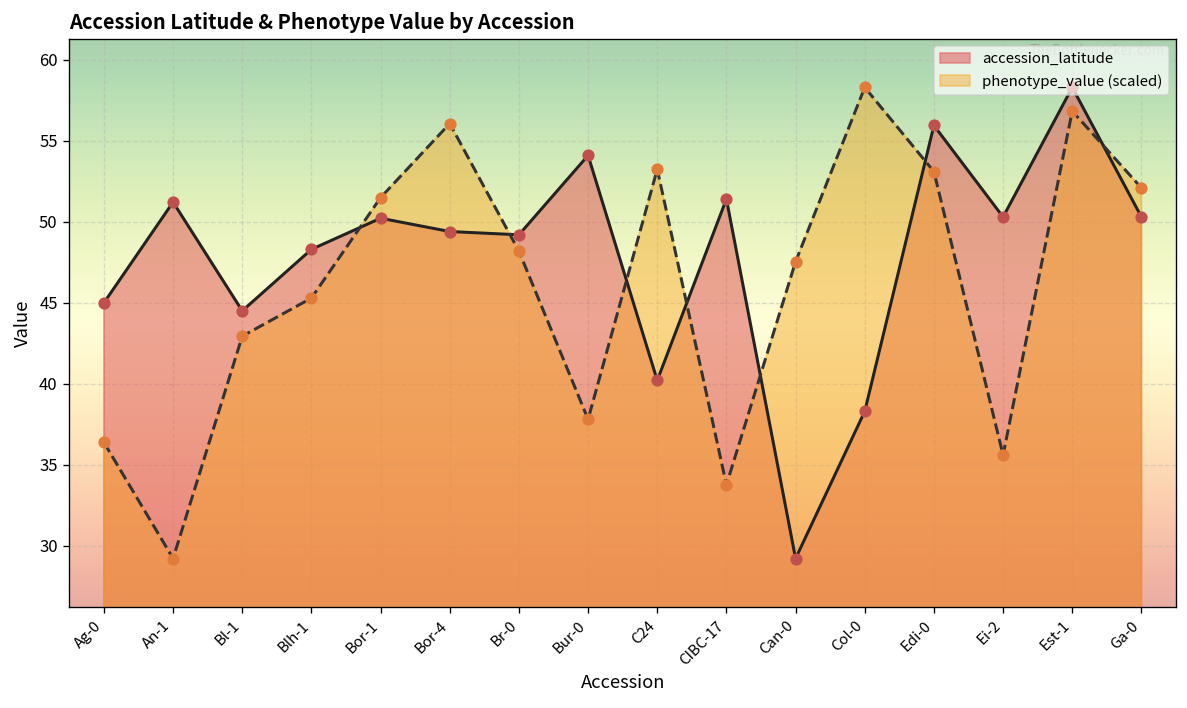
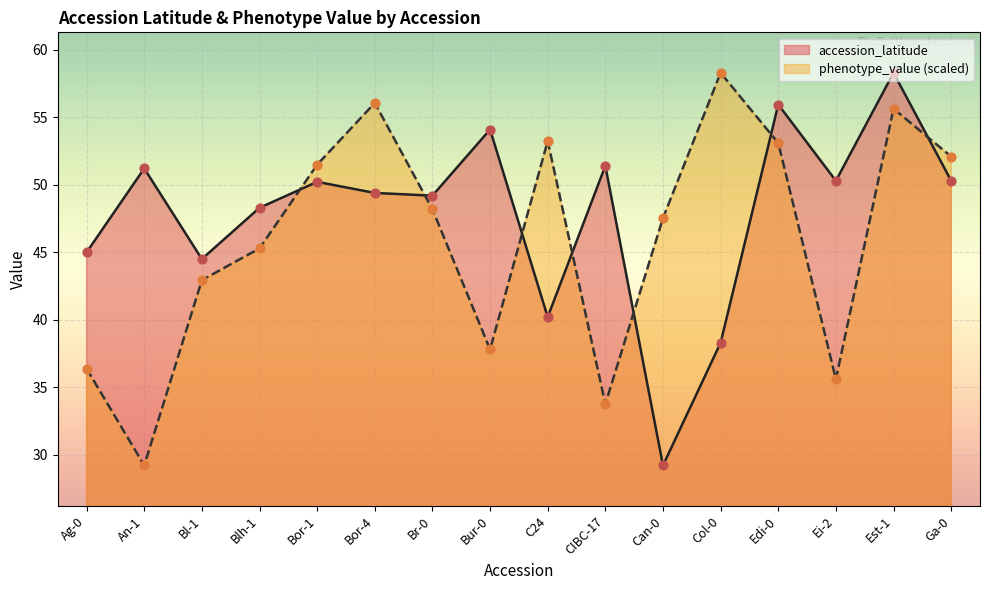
phenotype_value (scaled), Est-1: 56.8 -> 55.6
